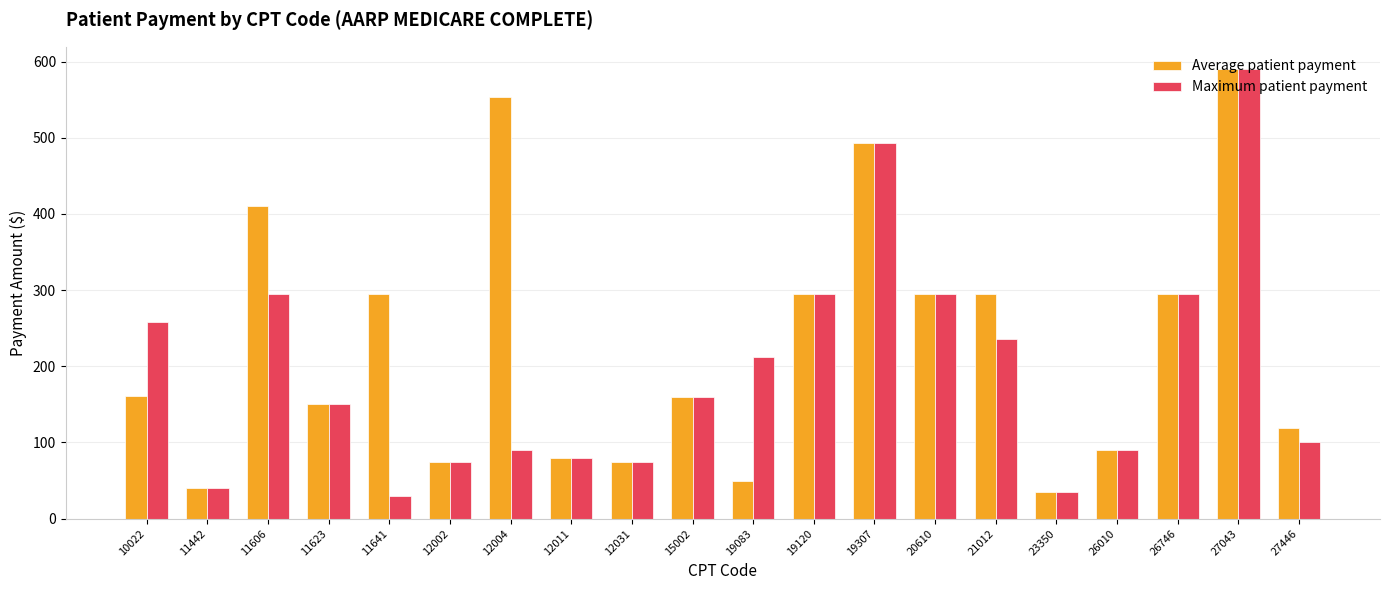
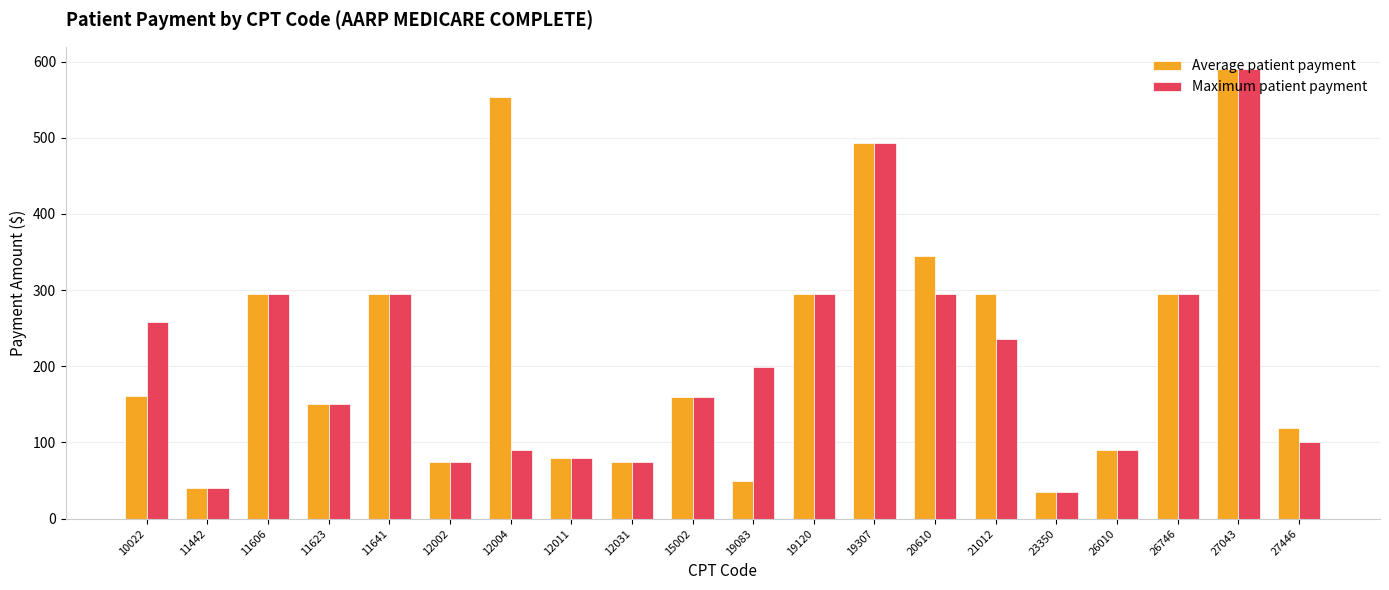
Average patient payment, 11606: 410 -> 300
Maximum patient payment, 11641: 30 -> 300
Maximum patient payment, 19083: 210 -> 200
Average patient payment, 20610: 300 -> 350
